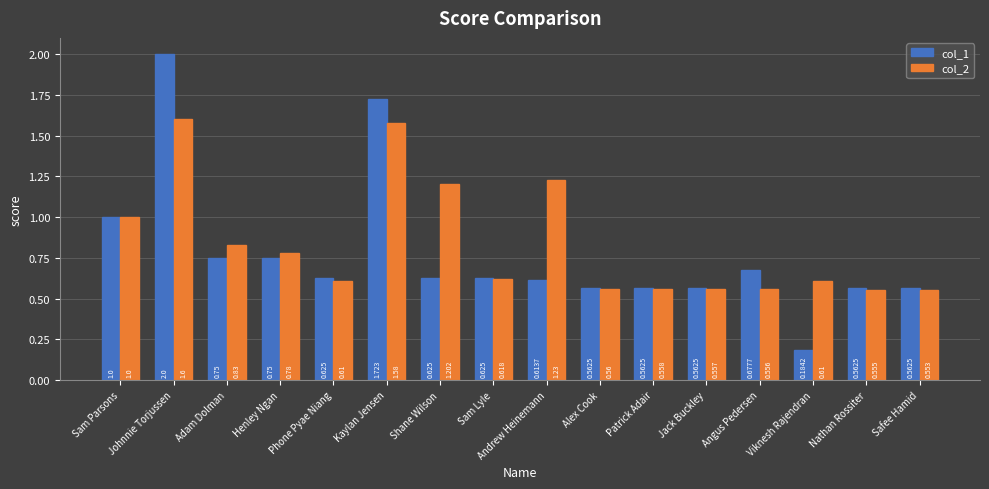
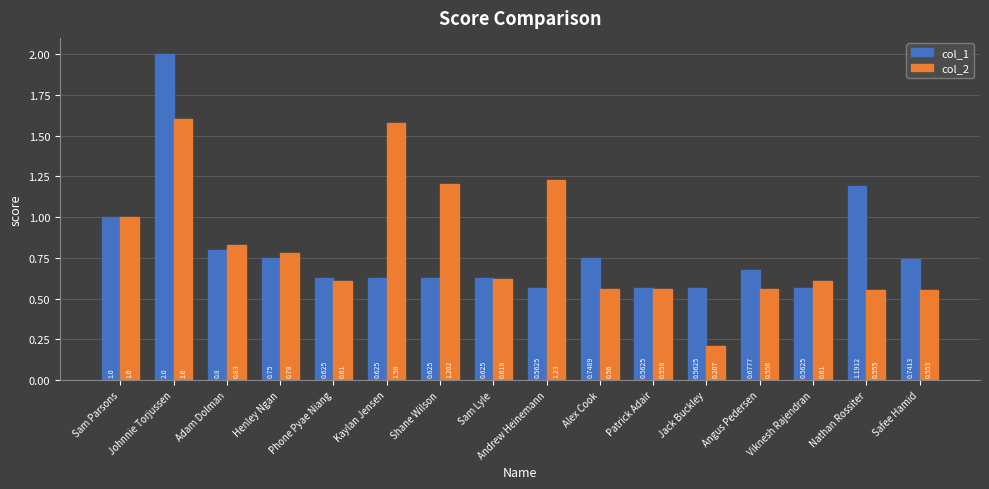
col_1, Adam Dolman: 0.75 -> 0.8
col_1, Kaylan Jensen: 1.723 -> 0.625
col_1, Andrew Heinemann: 0.6137 -> 0.5625
col_1, Alex Cook: 0.5625 -> 0.7489
col_2, Jack Buckley: 0.557 -> 0.207
col_1, Viknesh Rajendran: 0.1842 -> 0.5625
col_1, Nathan Rossiter: 0.5625 -> 1.1912
col_1, Safee Hamid: 0.5625 -> 0.7413
